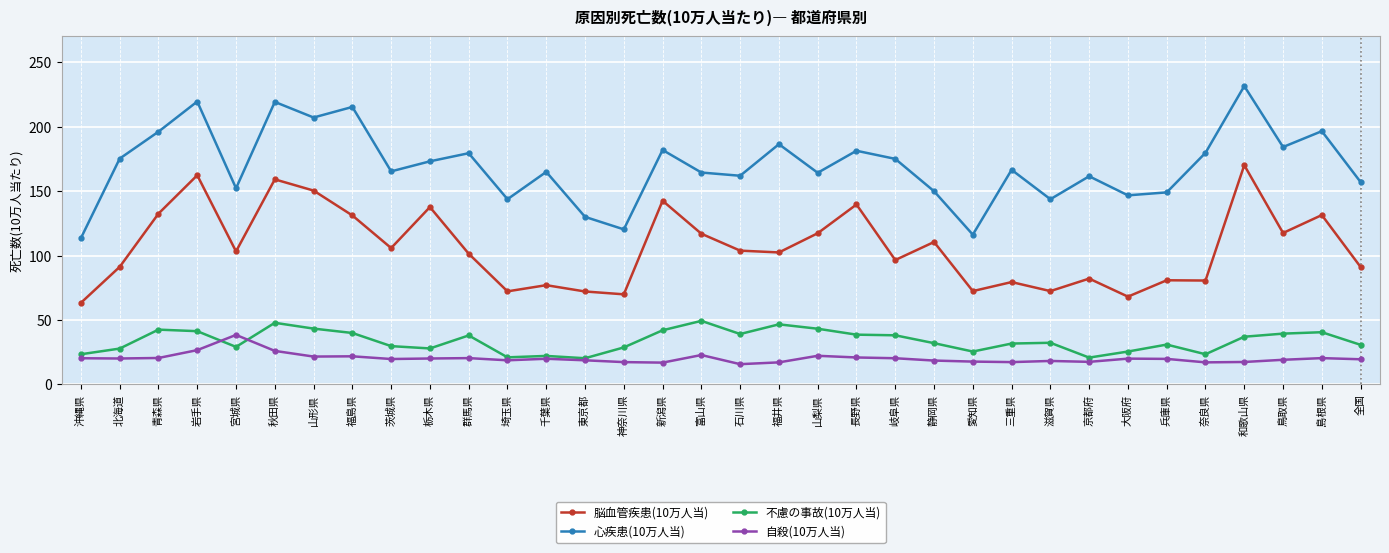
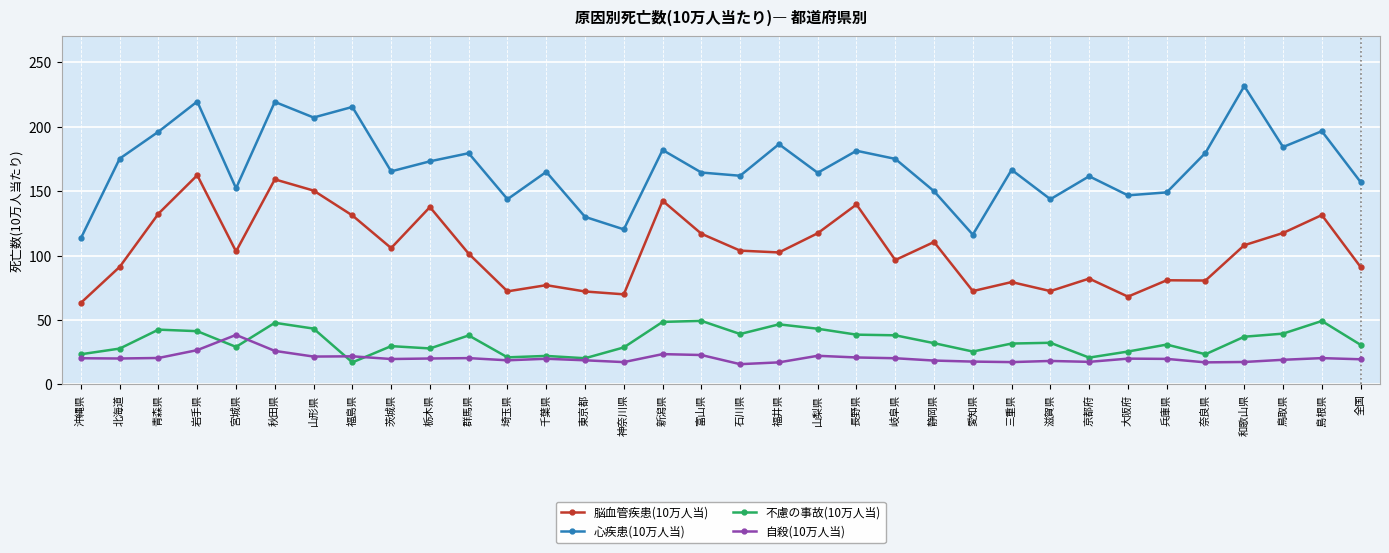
不慮の事故(10万人当), 福島県: 40 -> 17
不慮の事故(10万人当), 新潟県: 42 -> 49
自殺(10万人当), 新潟県: 17 -> 24
脳血管疾患(10万人当), 和歌山県: 170 -> 108
不慮の事故(10万人当), 島根県: 41 -> 49
